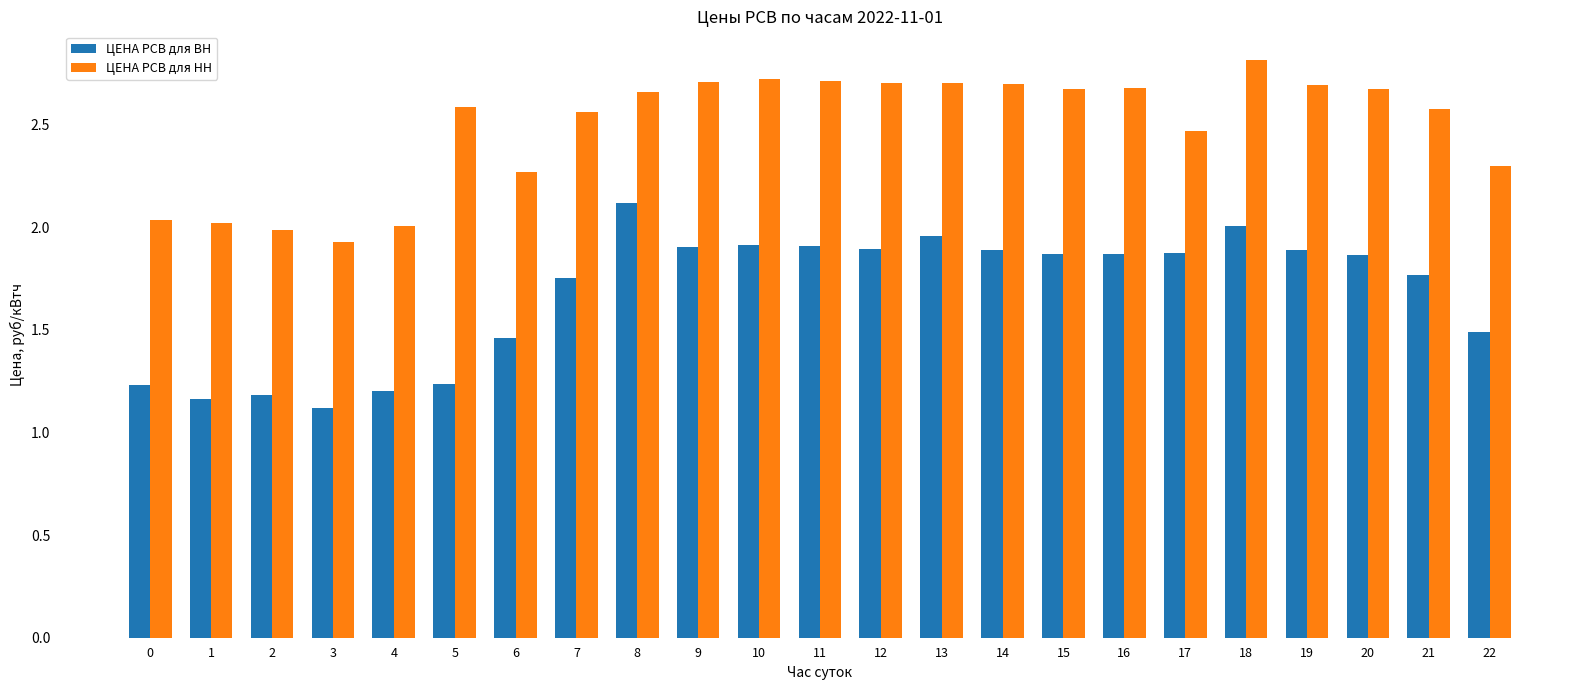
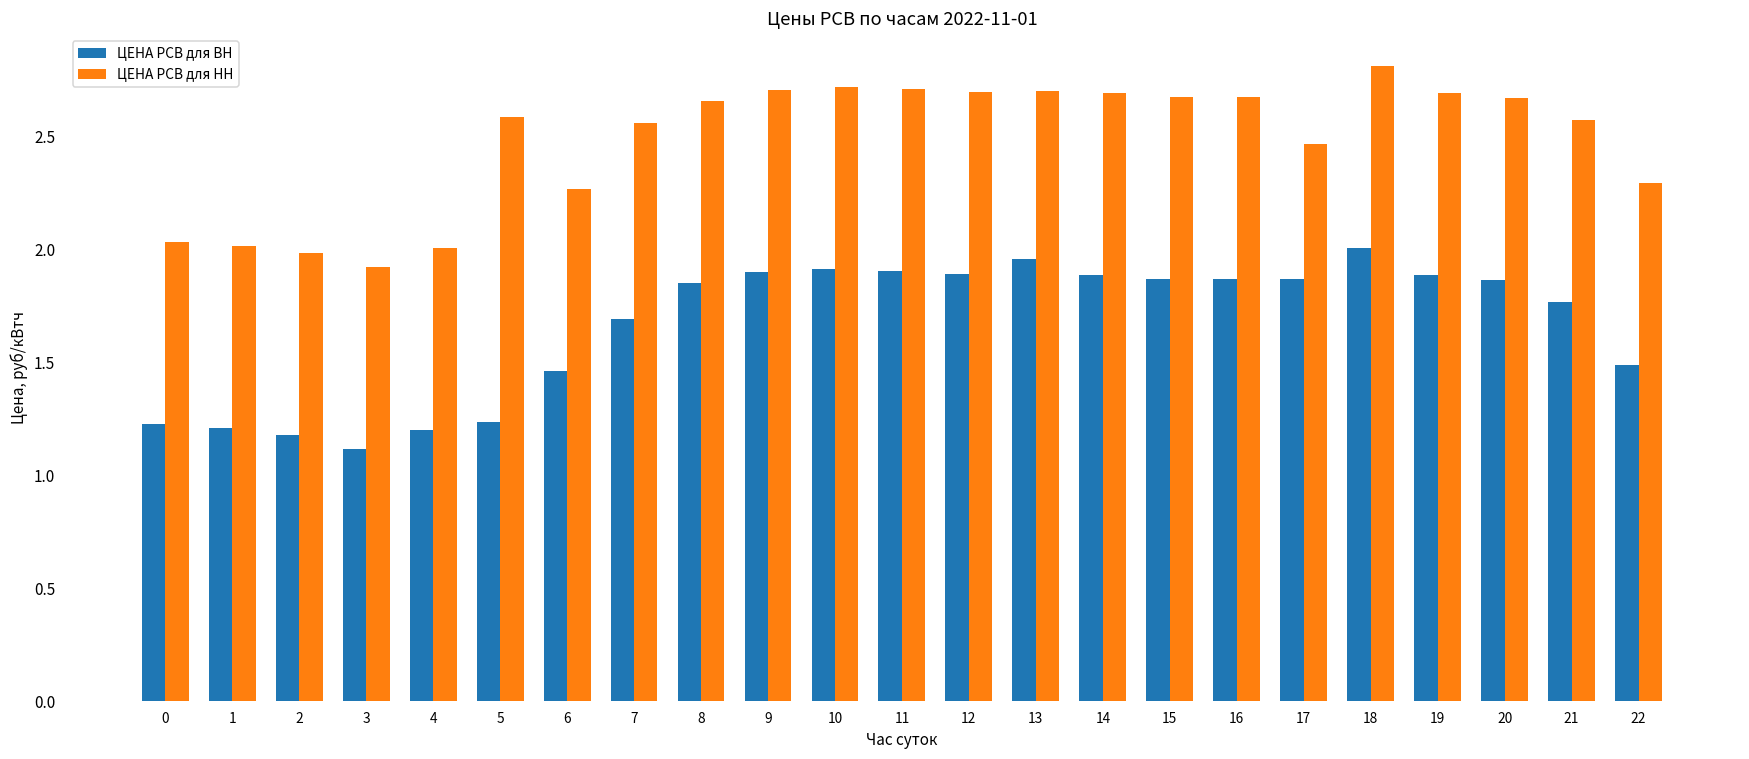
ЦЕНА РСВ для ВН, 1: 1.17 -> 1.21
ЦЕНА РСВ для ВН, 7: 1.75 -> 1.69
ЦЕНА РСВ для ВН, 8: 2.12 -> 1.85
